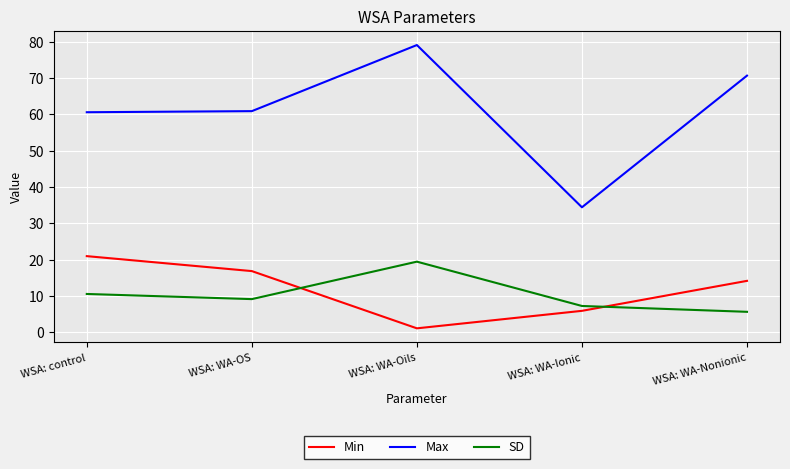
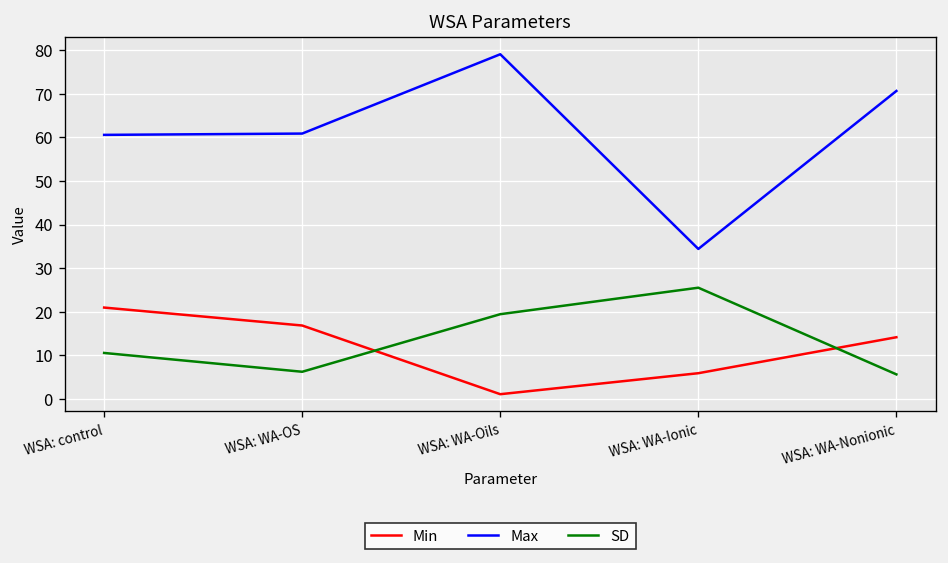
SD, WSA: WA-OS: 9 -> 6
SD, WSA: WA-Ionic: 7 -> 26
